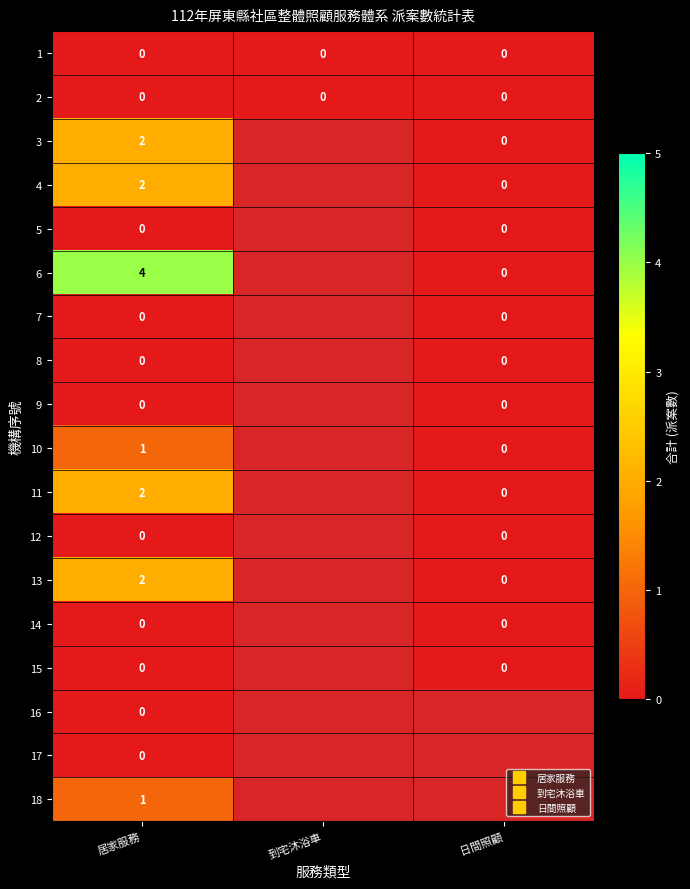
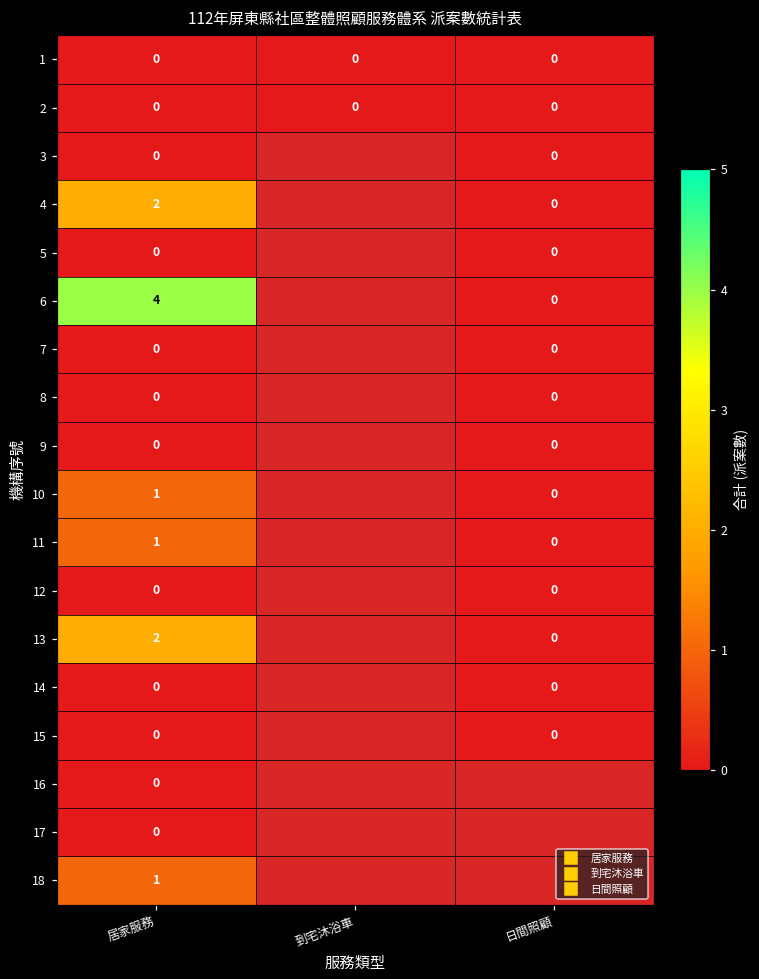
3, 居家服務: 2 -> 0
11, 居家服務: 2 -> 1
